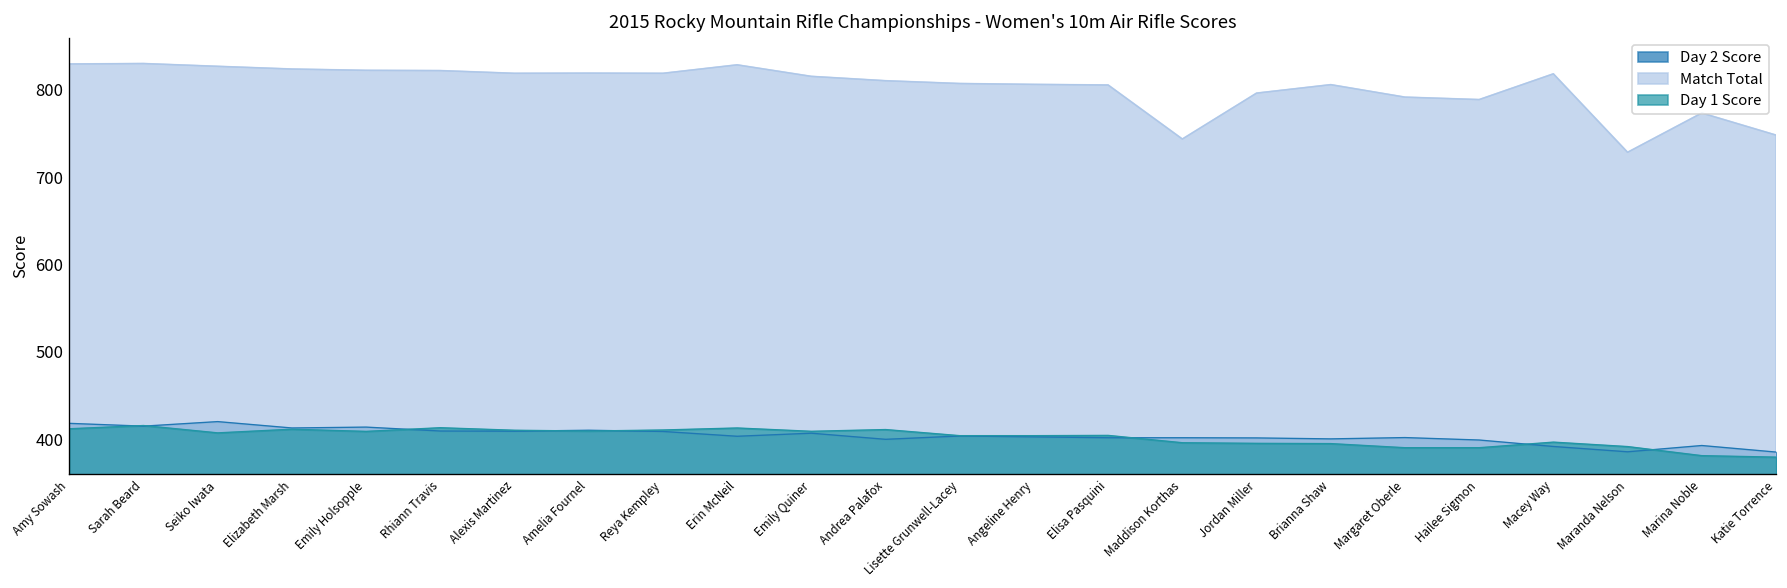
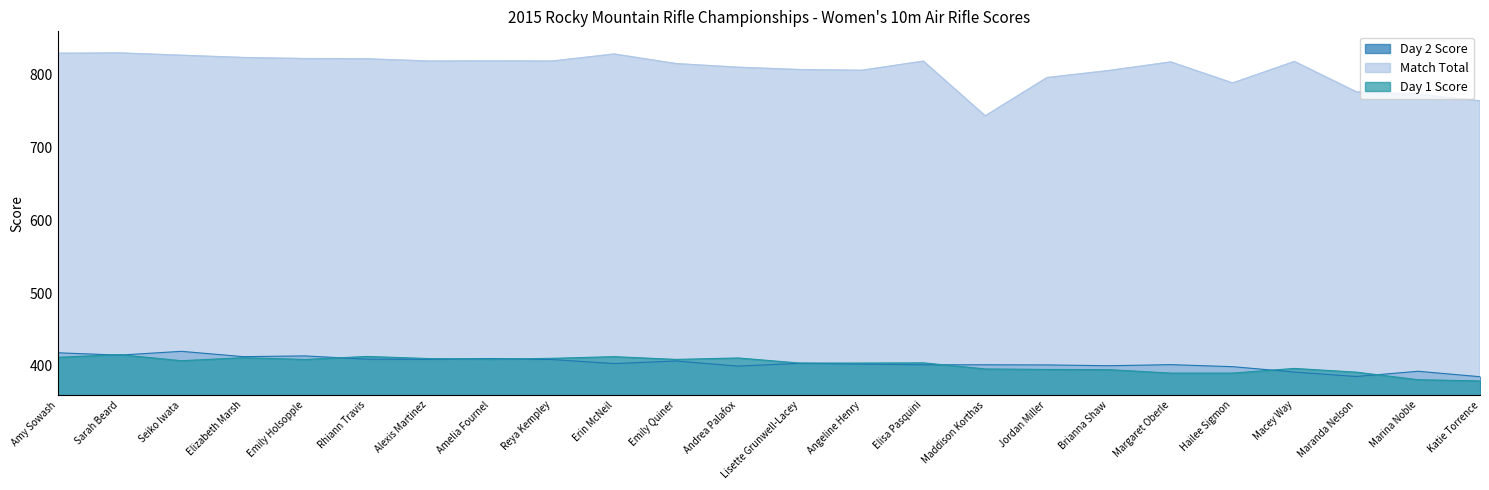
Match Total, Elisa Pasquini: 810 -> 820
Match Total, Margaret Oberle: 790 -> 820
Match Total, Maranda Nelson: 730 -> 780
Match Total, Katie Torrence: 750 -> 760
